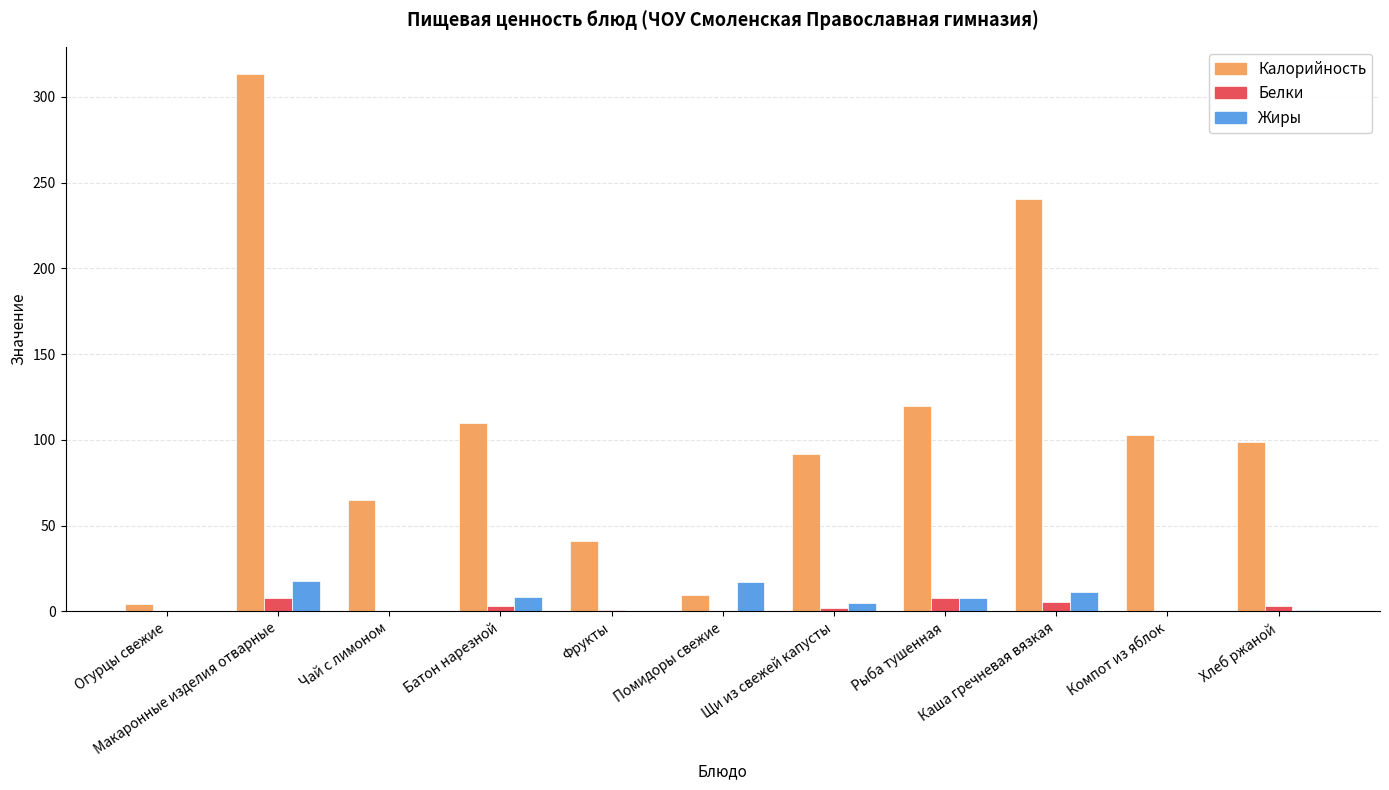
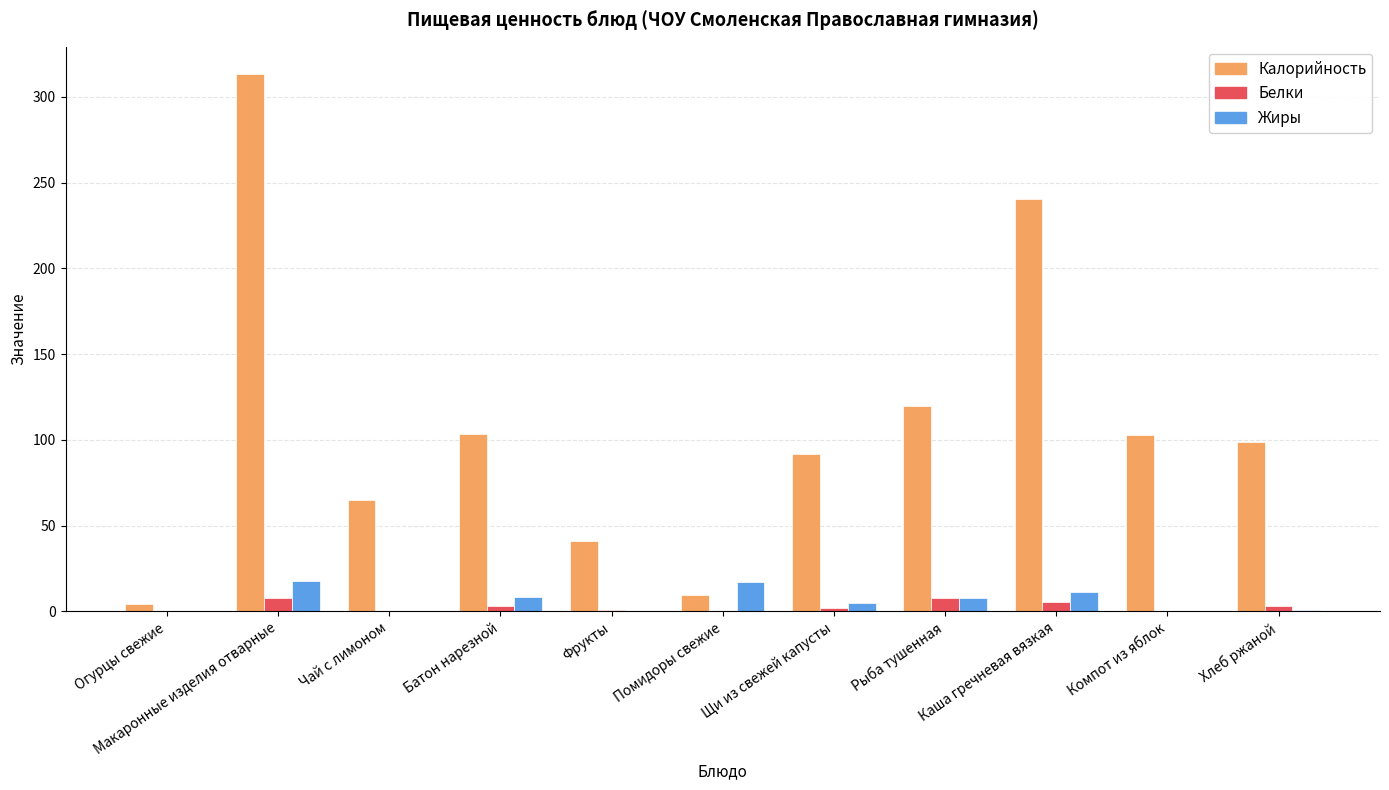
Калорийность, Батон нарезной: 110 -> 104
